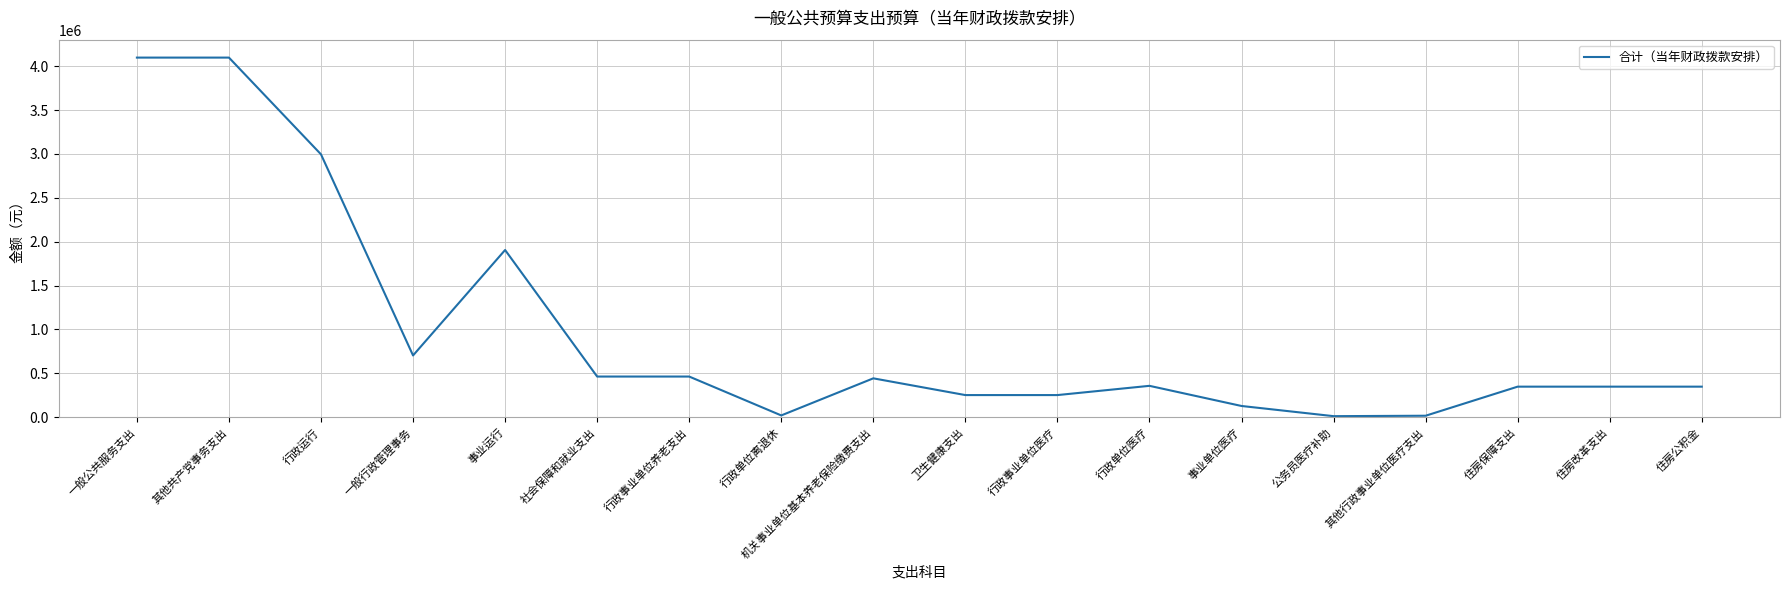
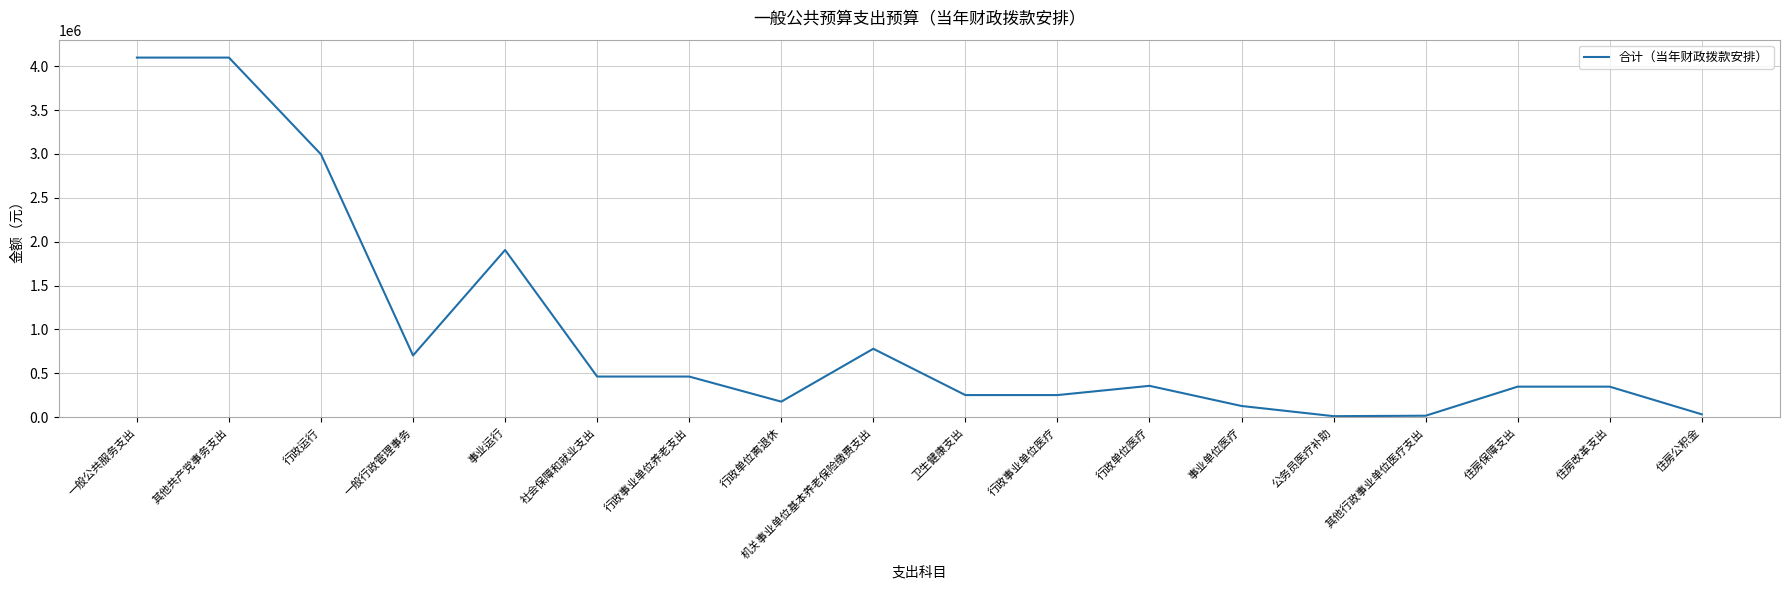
行政单位离退休: 0 -> 200000
机关事业单位基本养老保险缴费支出: 400000 -> 800000
住房公积金: 300000 -> 0
